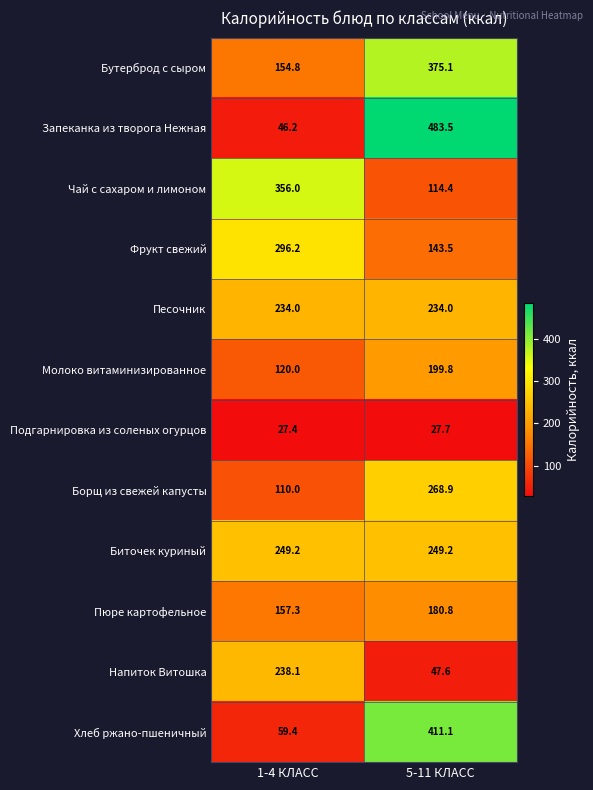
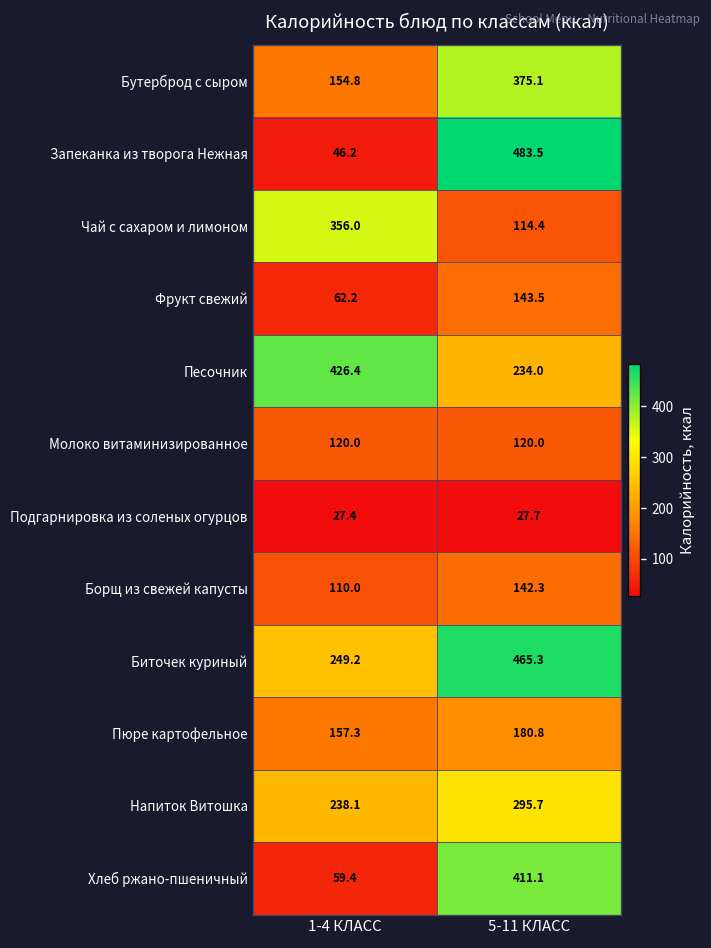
Фрукт свежий, 1-4 КЛАСС: 296.2 -> 62.2
Песочник, 1-4 КЛАСС: 234.0 -> 426.4
Молоко витаминизированное, 5-11 КЛАСС: 199.8 -> 120.0
Борщ из свежей капусты, 5-11 КЛАСС: 268.9 -> 142.3
Биточек куриный, 5-11 КЛАСС: 249.2 -> 465.3
Напиток Витошка, 5-11 КЛАСС: 47.6 -> 295.7
